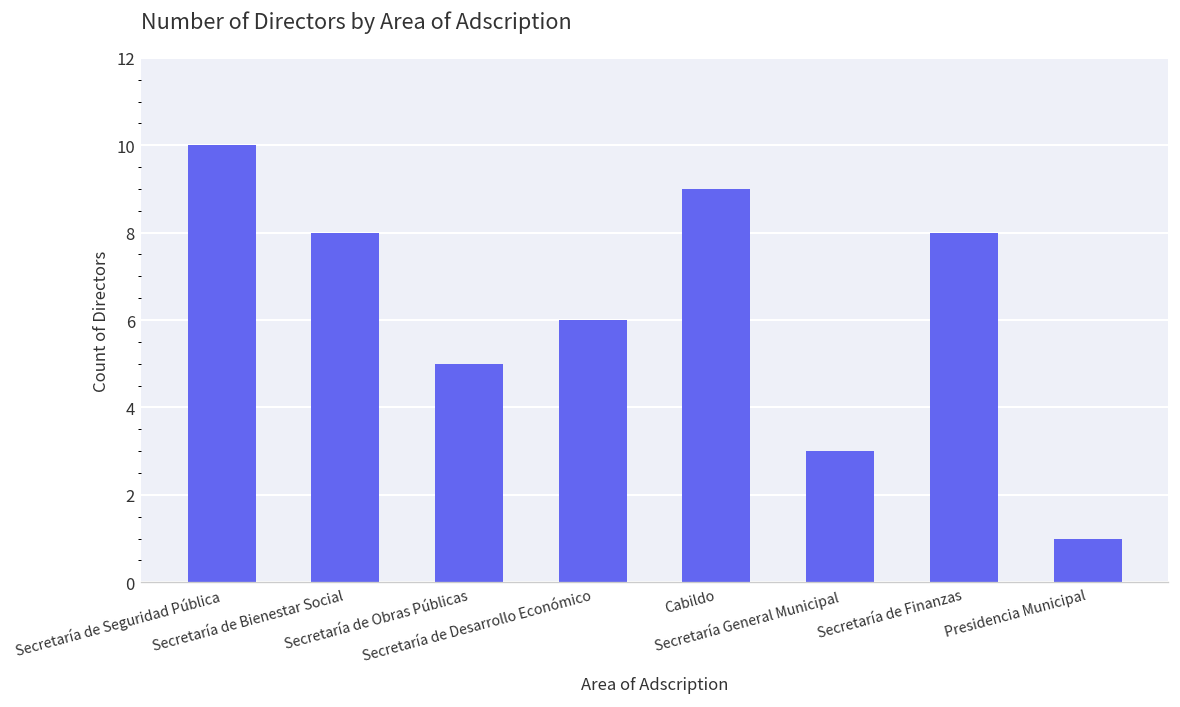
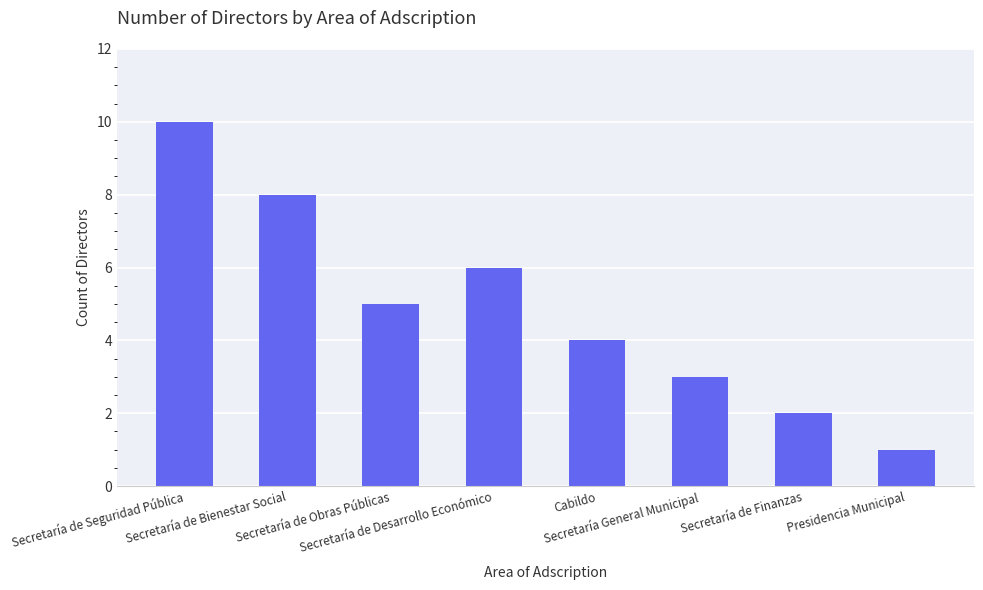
Cabildo: 9 -> 4
Secretaría de Finanzas: 8 -> 2
